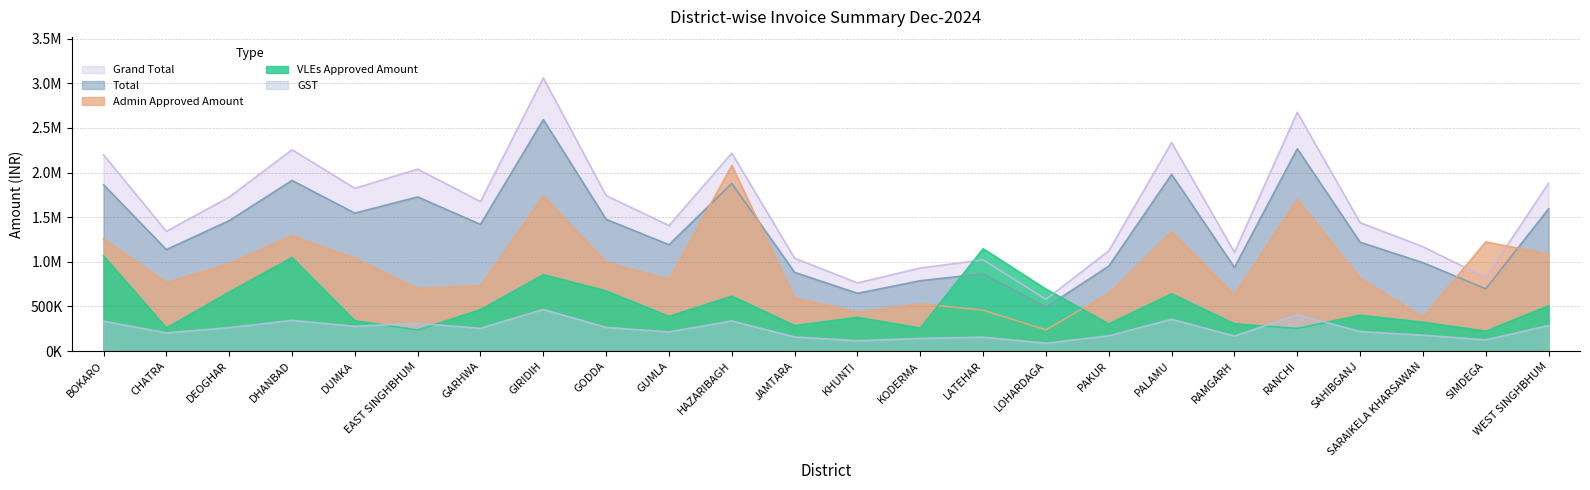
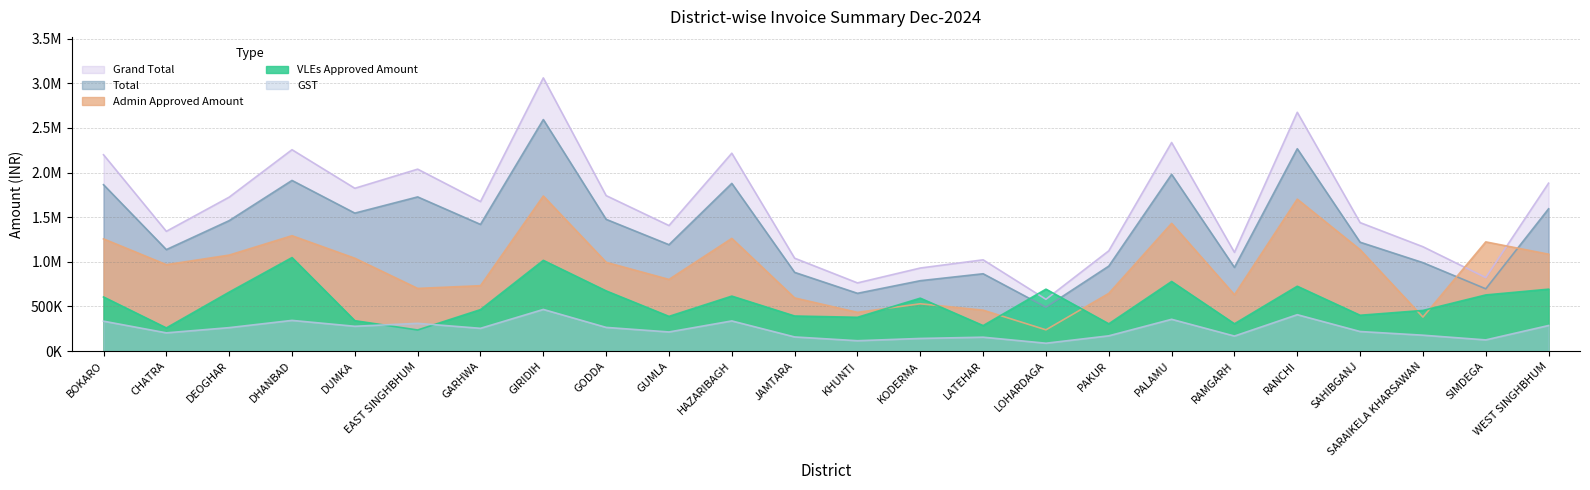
VLEs Approved Amount, BOKARO: 1100000 -> 600000
Admin Approved Amount, CHATRA: 800000 -> 1000000
Admin Approved Amount, DEOGHAR: 1000000 -> 1100000
VLEs Approved Amount, GIRIDIH: 900000 -> 1000000
Admin Approved Amount, HAZARIBAGH: 2100000 -> 1300000
VLEs Approved Amount, JAMTARA: 300000 -> 400000
VLEs Approved Amount, KODERMA: 300000 -> 600000
VLEs Approved Amount, LATEHAR: 1100000 -> 300000
Admin Approved Amount, PALAMU: 1300000 -> 1400000
VLEs Approved Amount, PALAMU: 600000 -> 800000
VLEs Approved Amount, RANCHI: 300000 -> 700000
Admin Approved Amount, SAHIBGANJ: 800000 -> 1100000
VLEs Approved Amount, SARAIKELA KHARSAWAN: 300000 -> 500000
VLEs Approved Amount, SIMDEGA: 200000 -> 600000
VLEs Approved Amount, WEST SINGHBHUM: 500000 -> 700000
